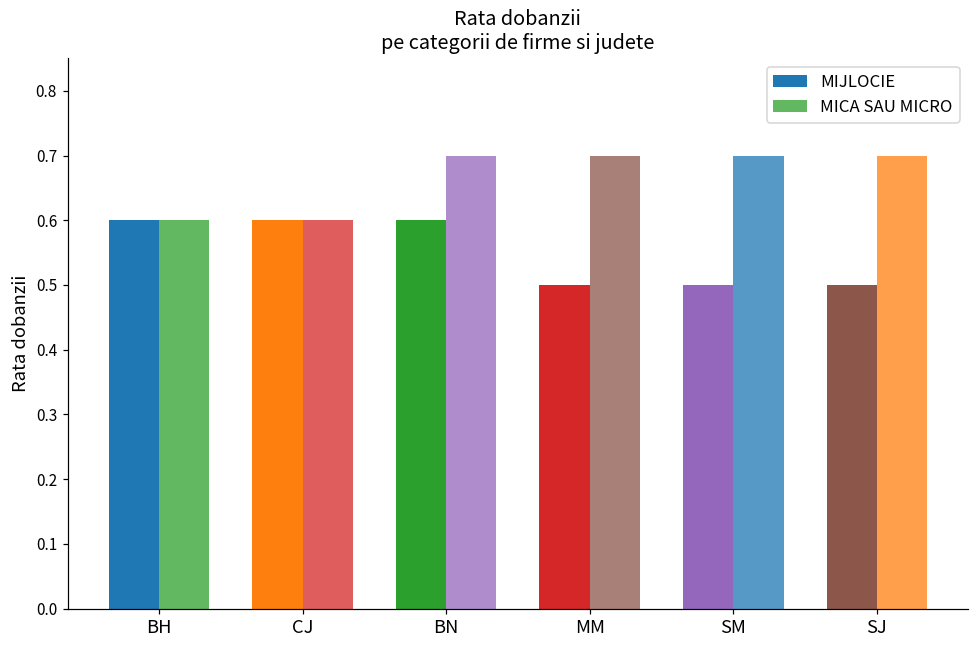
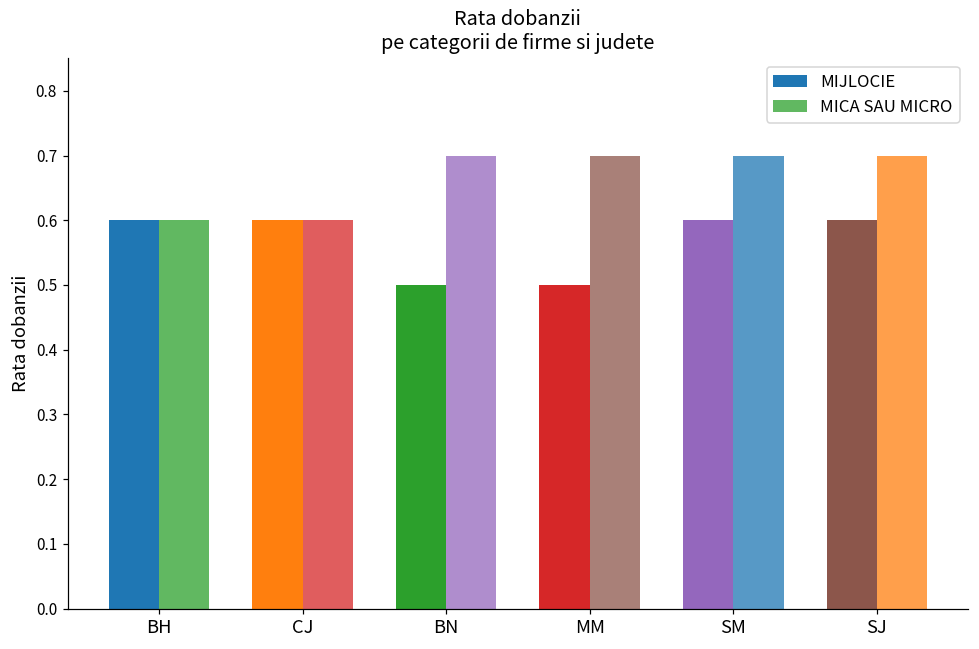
MIJLOCIE, BN: 0.6 -> 0.5
MIJLOCIE, SM: 0.5 -> 0.6
MIJLOCIE, SJ: 0.5 -> 0.6
